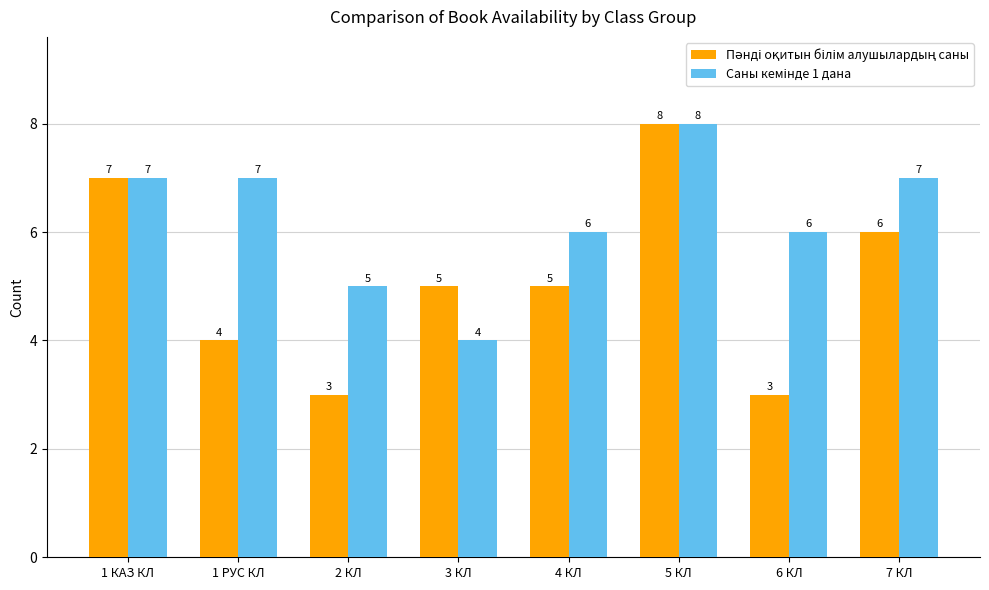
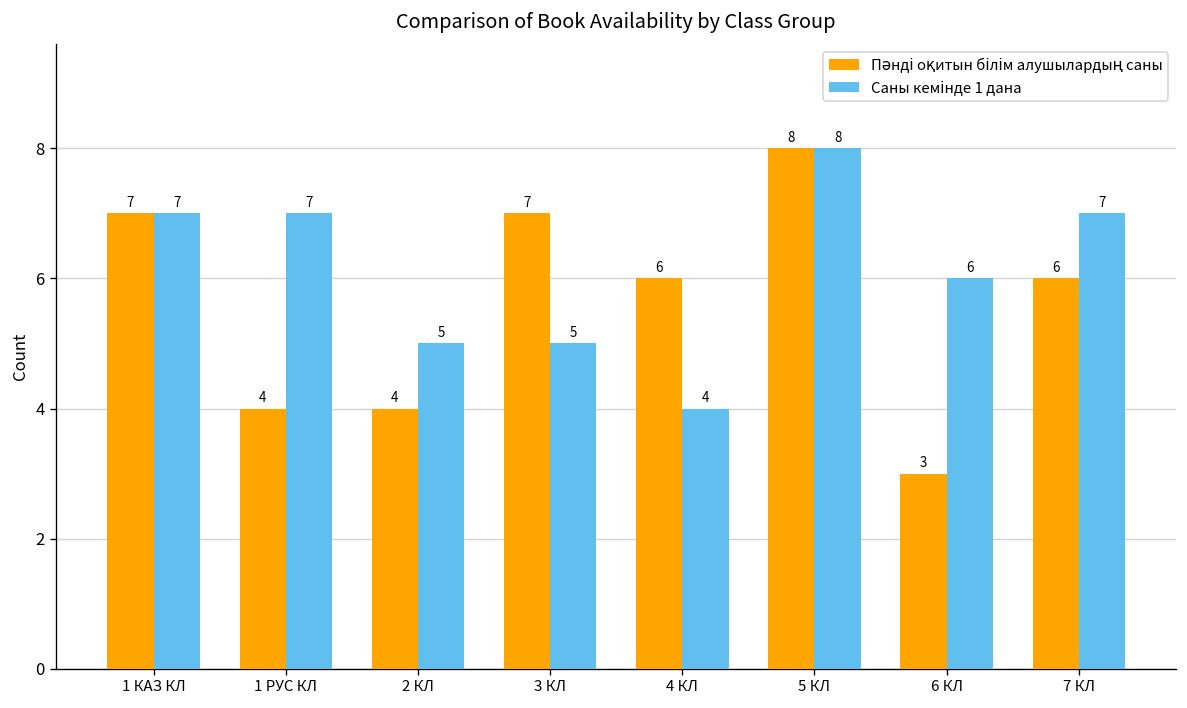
Пәнді оқитын білім алушылардың саны, 2 КЛ: 3 -> 4
Пәнді оқитын білім алушылардың саны, 3 КЛ: 5 -> 7
Саны кемінде 1 дана, 3 КЛ: 4 -> 5
Пәнді оқитын білім алушылардың саны, 4 КЛ: 5 -> 6
Саны кемінде 1 дана, 4 КЛ: 6 -> 4
